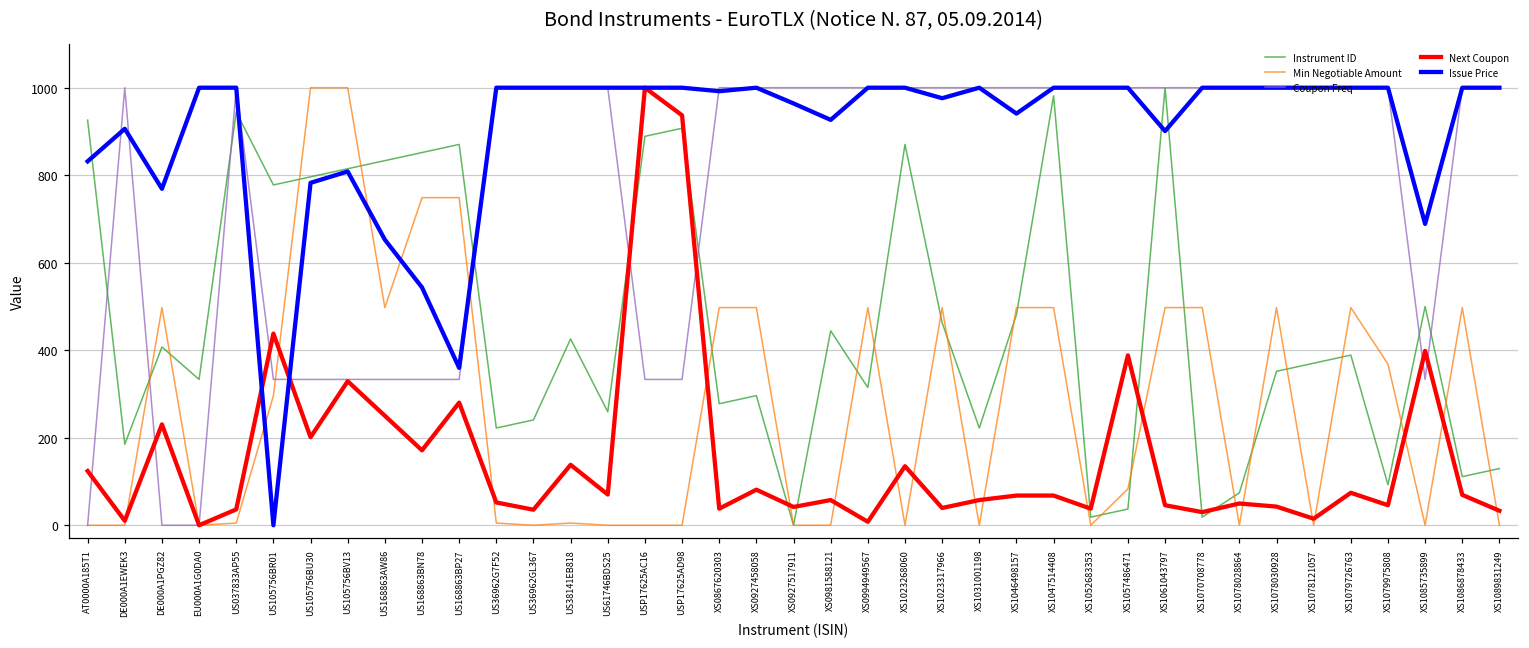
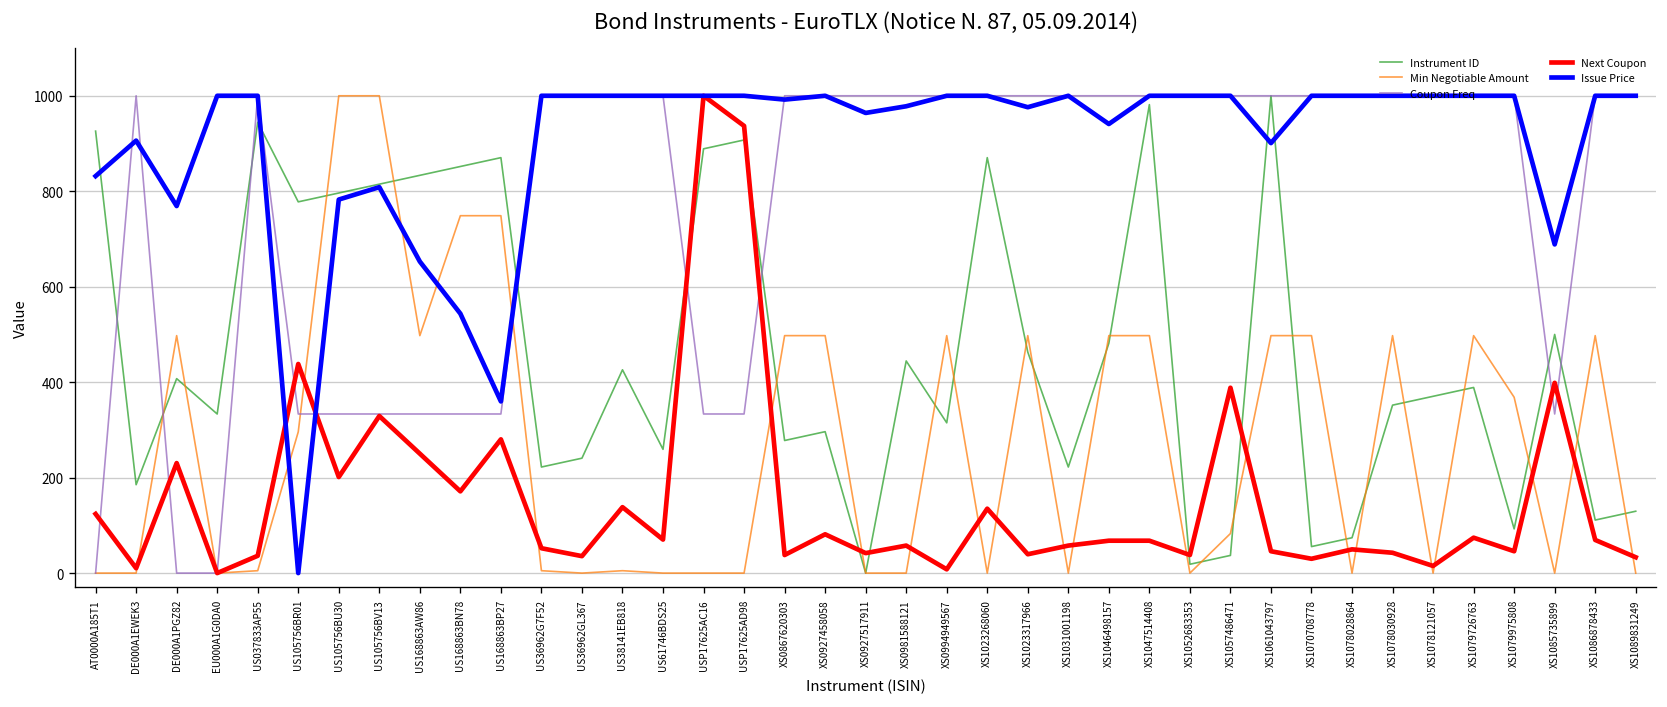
Issue Price, XS0981588121: 930 -> 980
Instrument ID, XS1070708778: 20 -> 60
